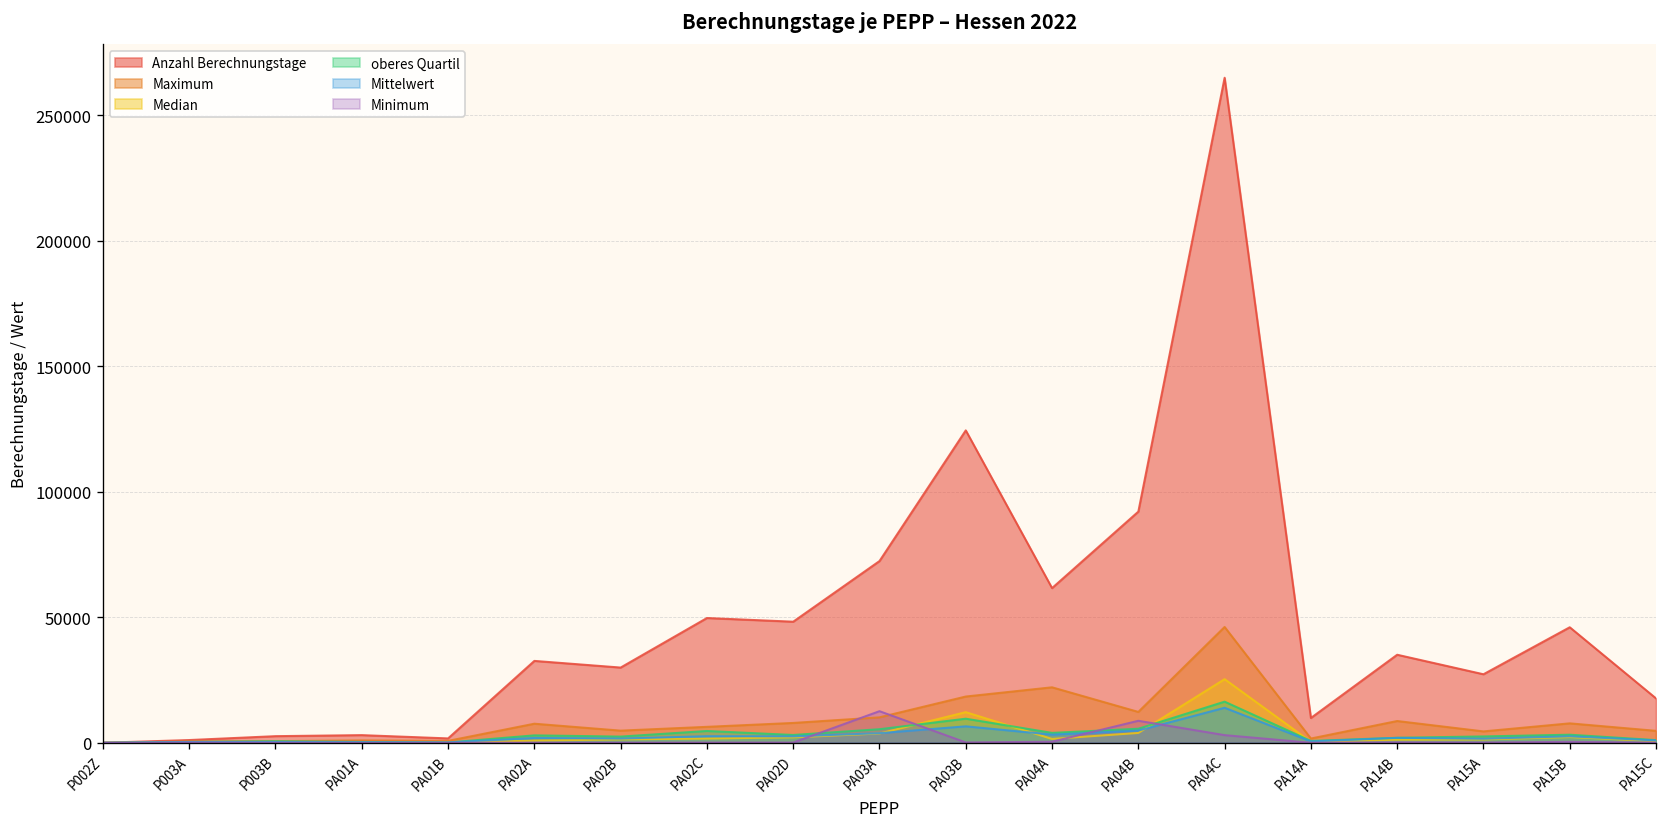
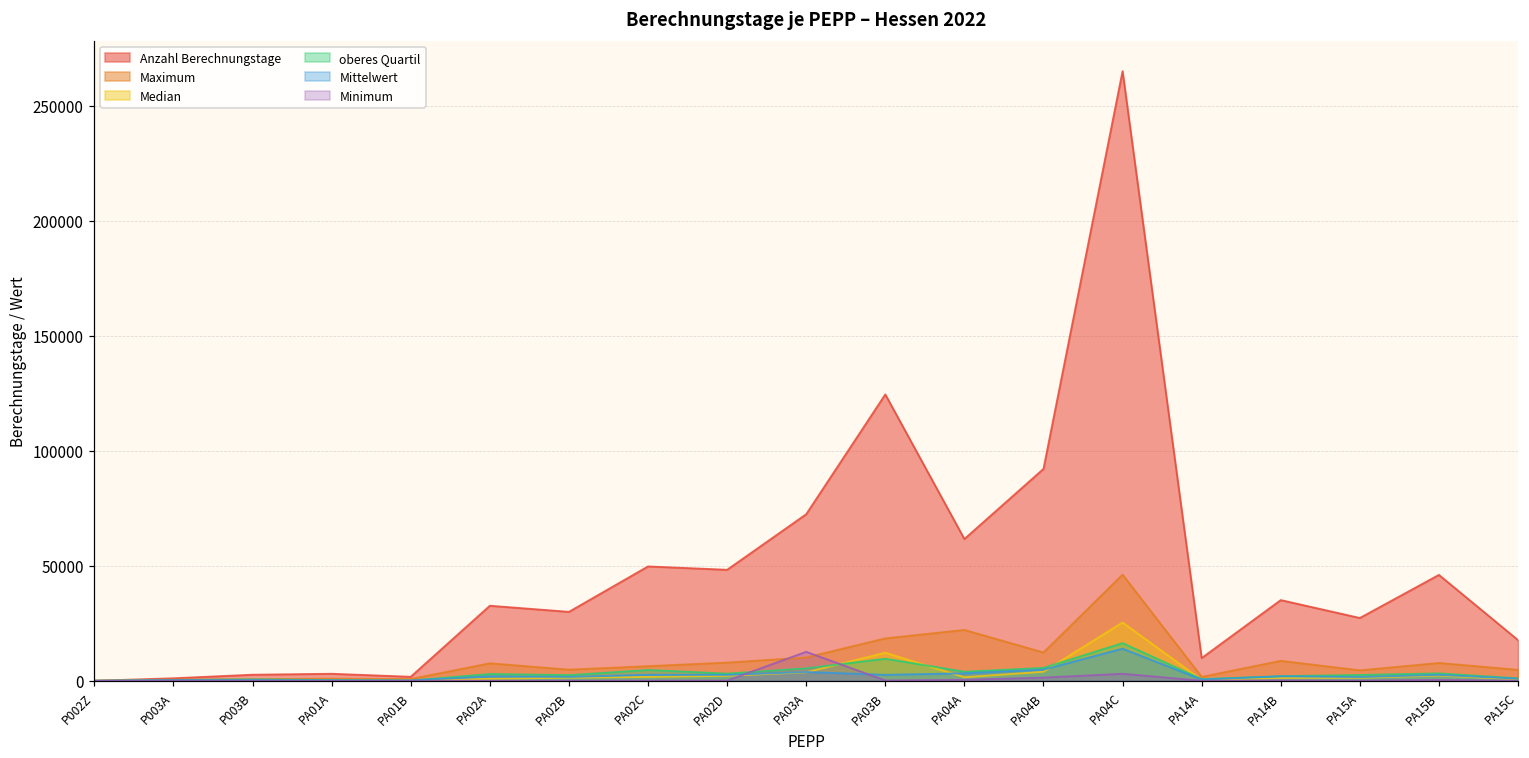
Mittelwert, PA03B: 7000 -> 3000
Minimum, PA04B: 9000 -> 1000
